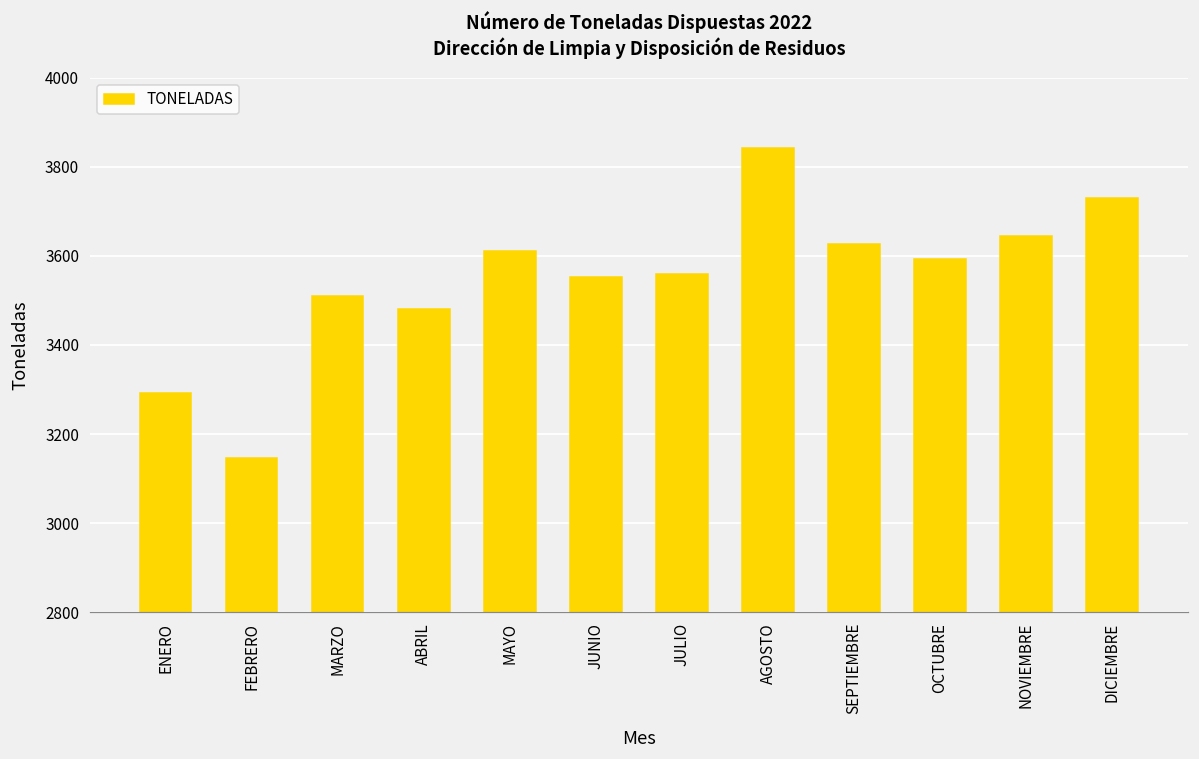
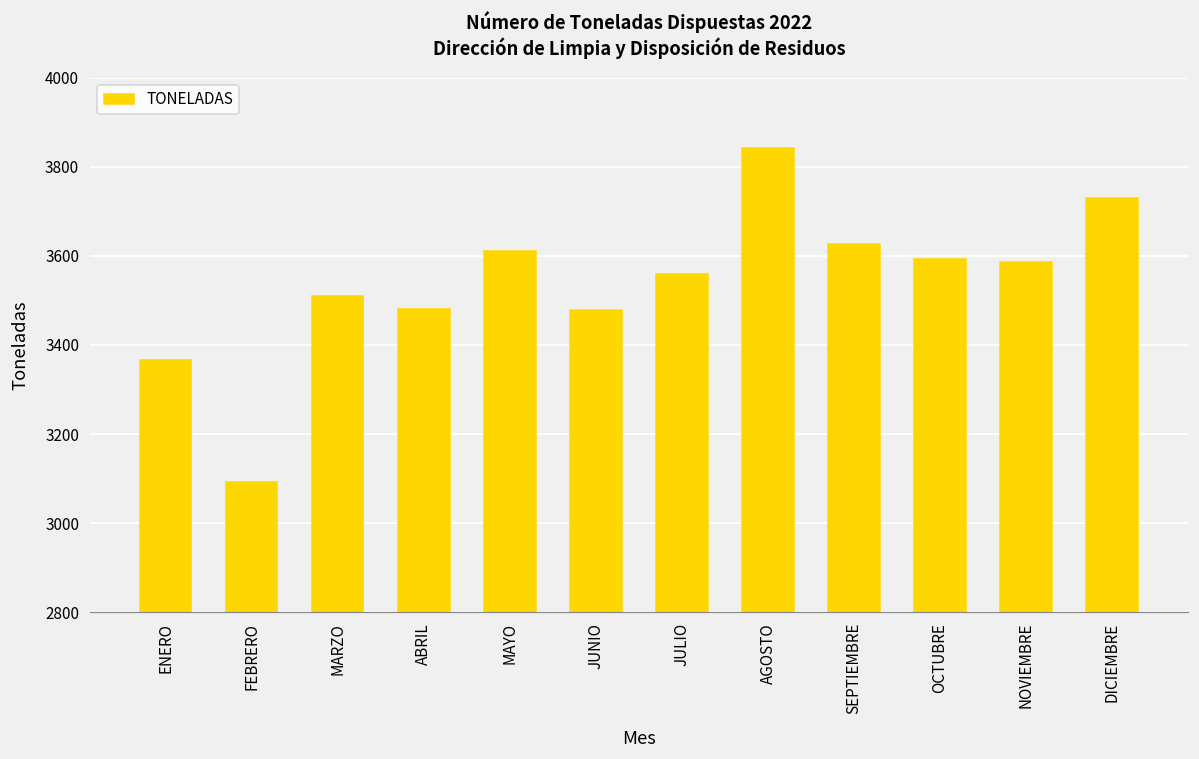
ENERO: 3290 -> 3370
FEBRERO: 3150 -> 3090
JUNIO: 3550 -> 3480
NOVIEMBRE: 3640 -> 3590
